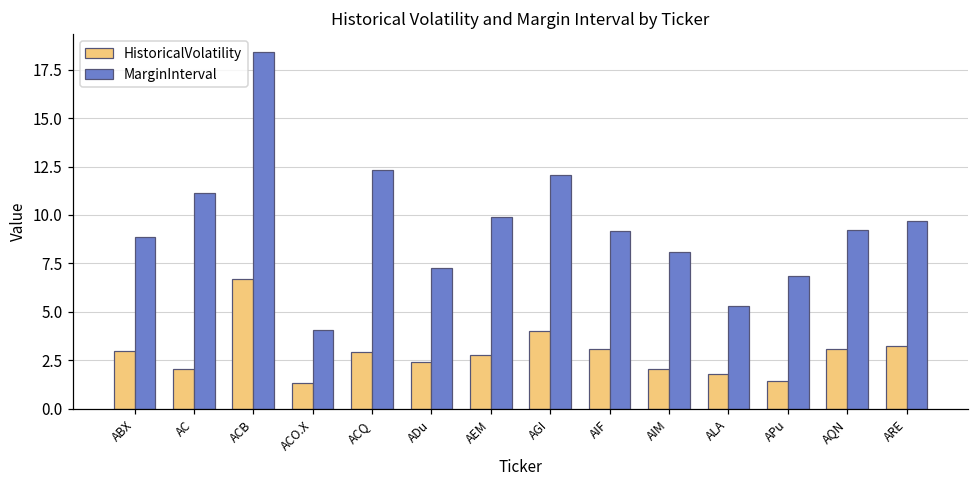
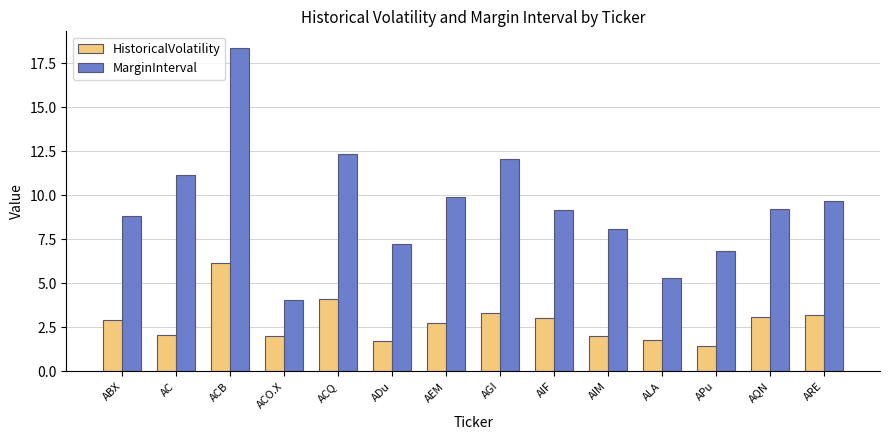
HistoricalVolatility, ACB: 6.7 -> 6.1
HistoricalVolatility, ACO.X: 1.3 -> 2.0
HistoricalVolatility, ACQ: 2.9 -> 4.1
HistoricalVolatility, ADu: 2.4 -> 1.7
HistoricalVolatility, AGI: 4.0 -> 3.3
